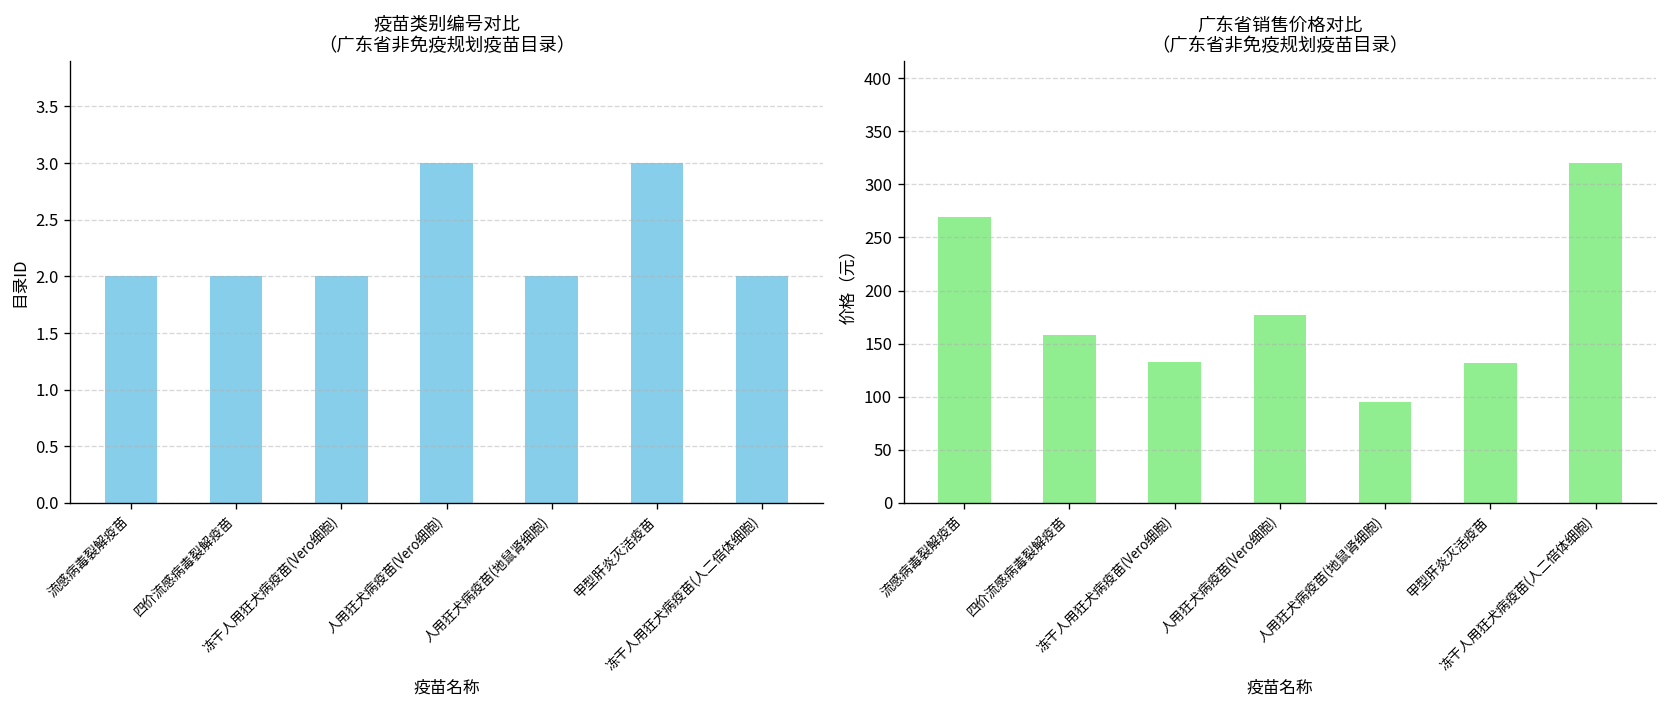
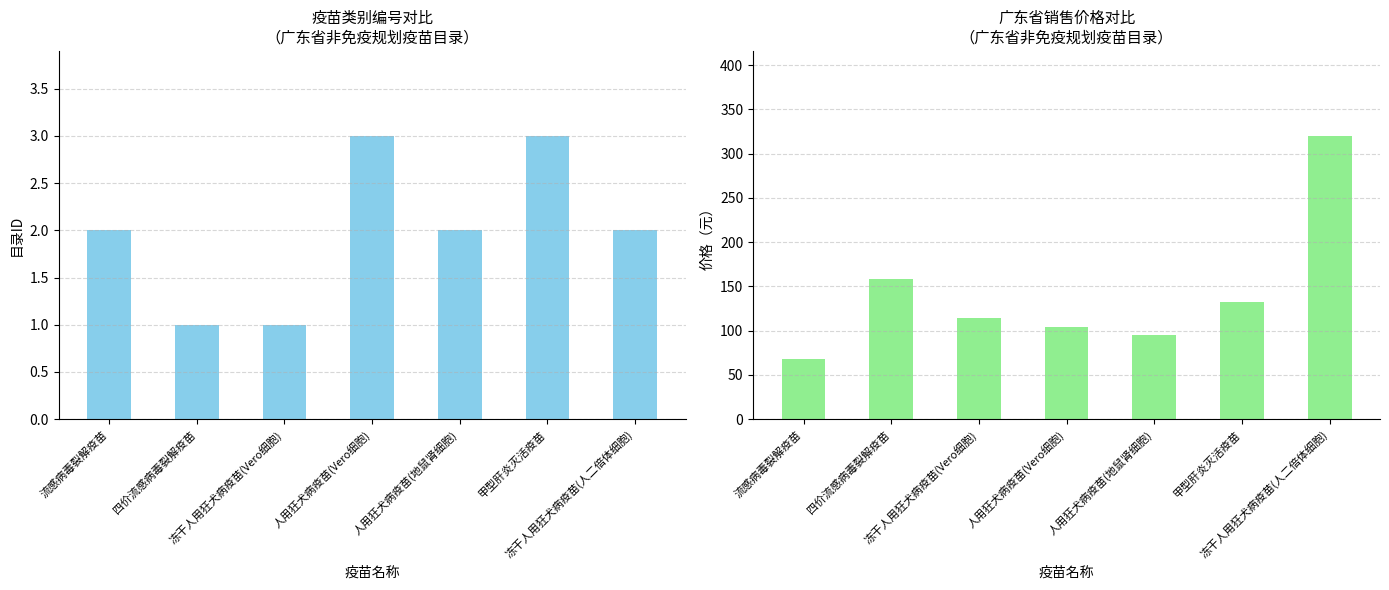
疫苗类别编号对比 （广东省非免疫规划疫苗目录）, 四价流感病毒裂解疫苗: 2 -> 1
疫苗类别编号对比 （广东省非免疫规划疫苗目录）, 冻干人用狂犬病疫苗(Vero细胞): 2 -> 1
广东省销售价格对比 （广东省非免疫规划疫苗目录）, 流感病毒裂解疫苗: 270 -> 70
广东省销售价格对比 （广东省非免疫规划疫苗目录）, 冻干人用狂犬病疫苗(Vero细胞): 130 -> 110
广东省销售价格对比 （广东省非免疫规划疫苗目录）, 人用狂犬病疫苗(Vero细胞): 180 -> 100
